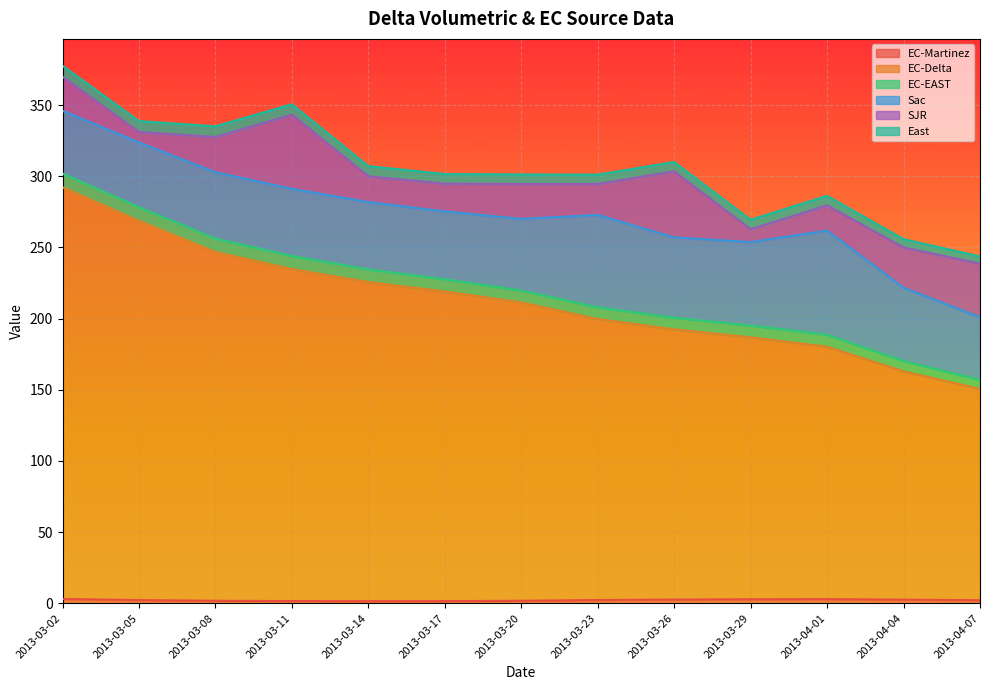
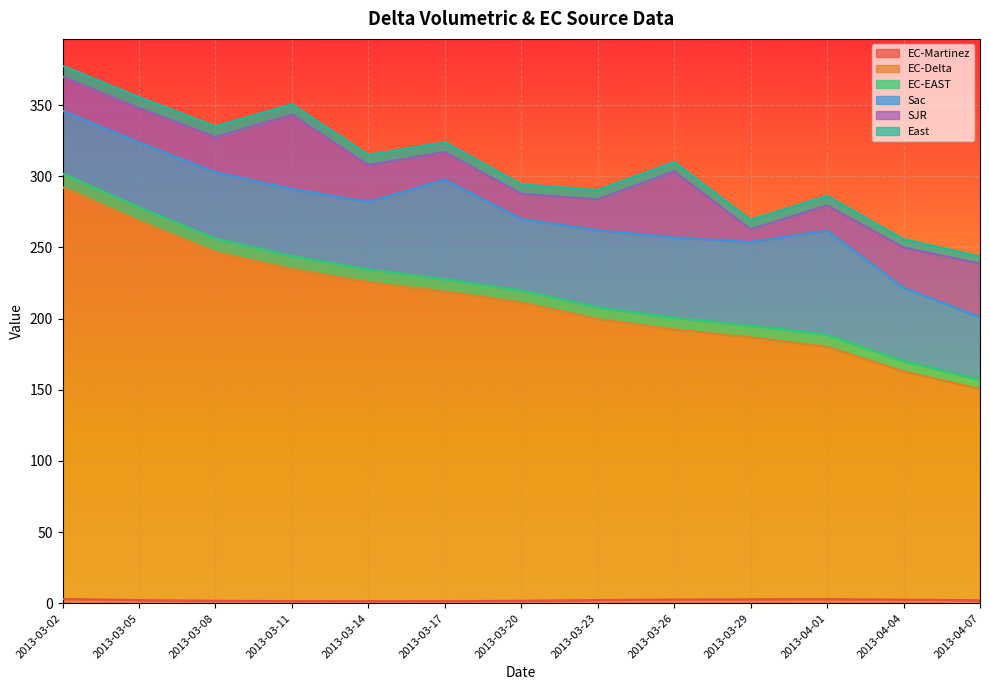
SJR, 2013-03-05: 7 -> 24
SJR, 2013-03-14: 18 -> 26
Sac, 2013-03-17: 48 -> 70
SJR, 2013-03-20: 25 -> 18
Sac, 2013-03-23: 65 -> 54
